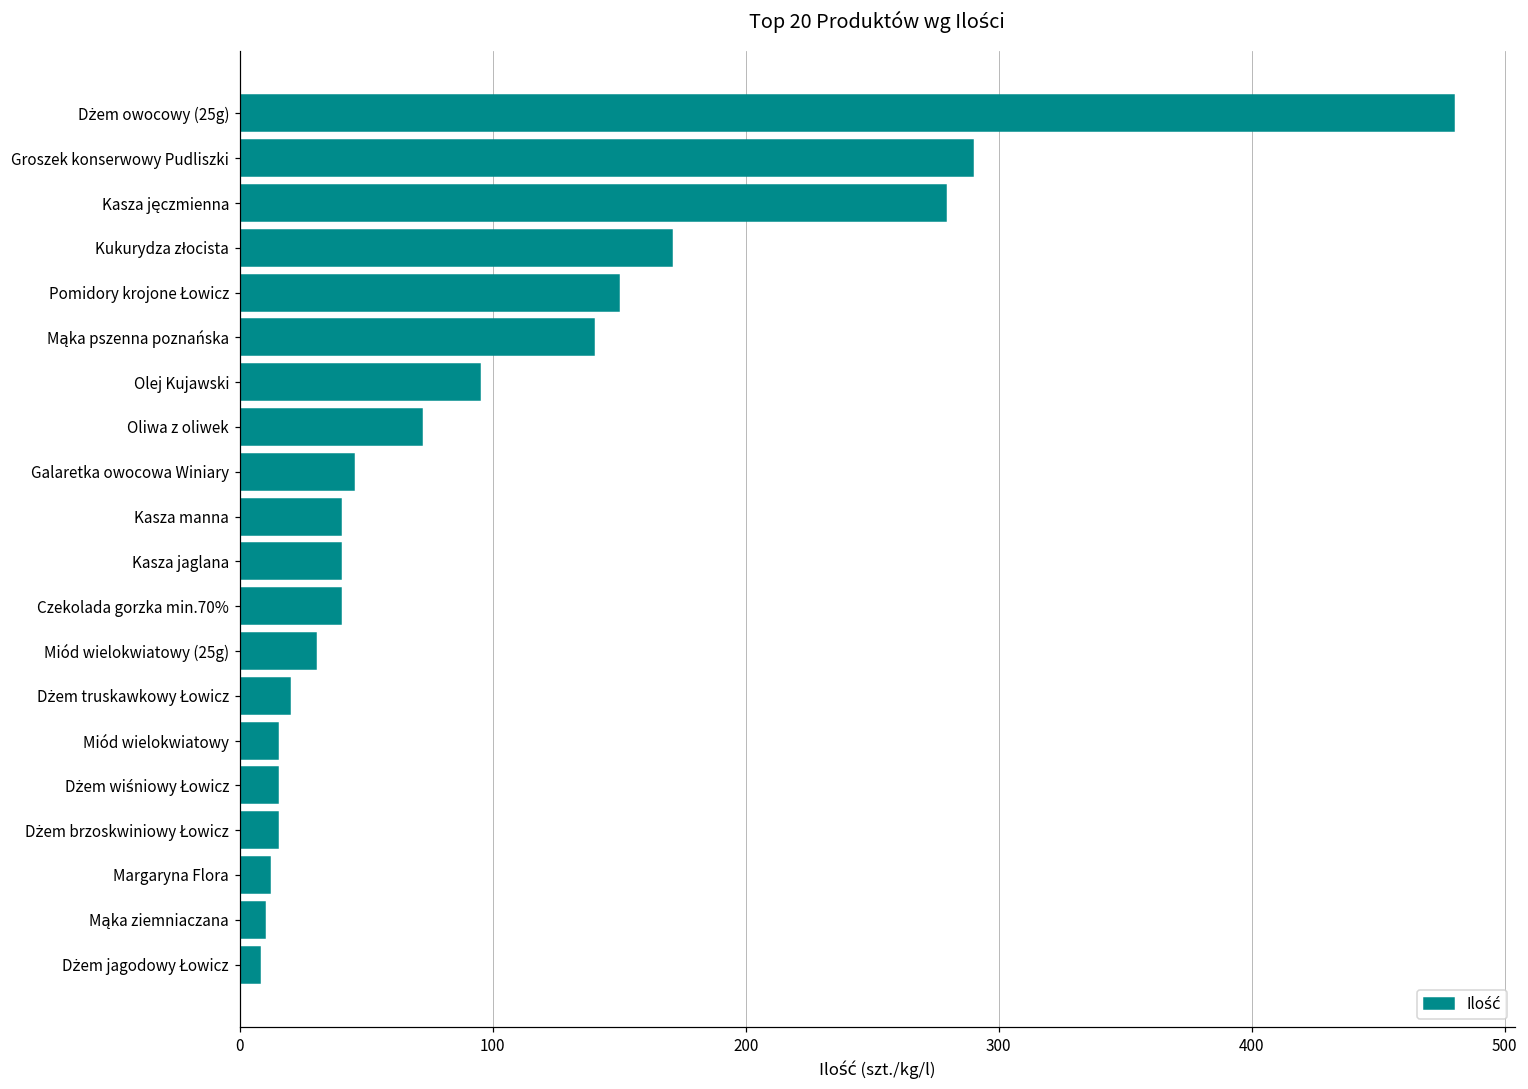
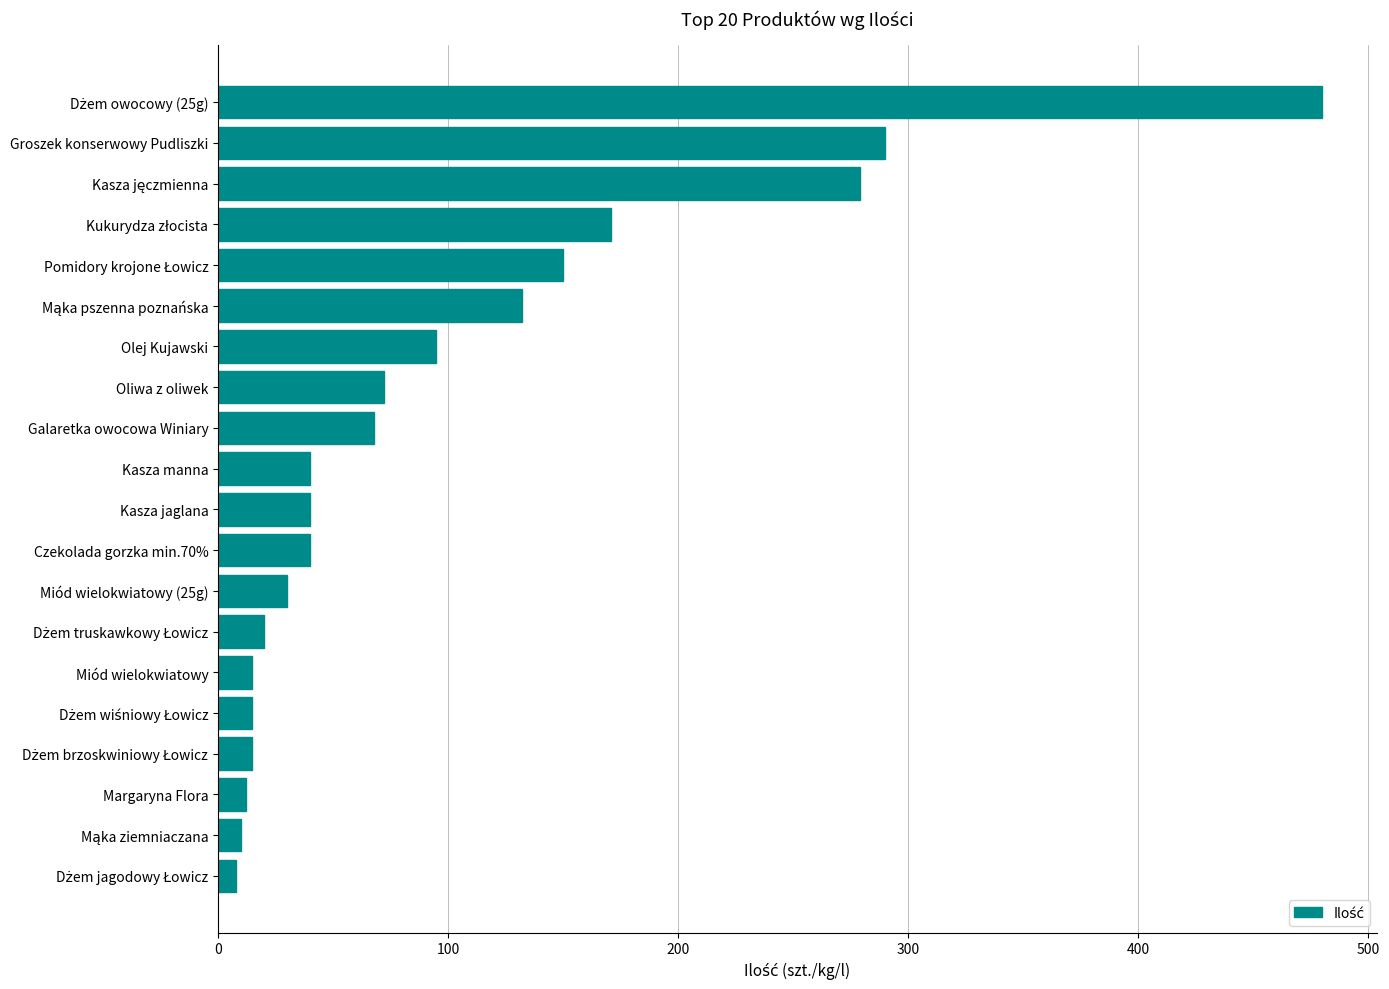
Mąka pszenna poznańska: 140 -> 132
Galaretka owocowa Winiary: 45 -> 68
